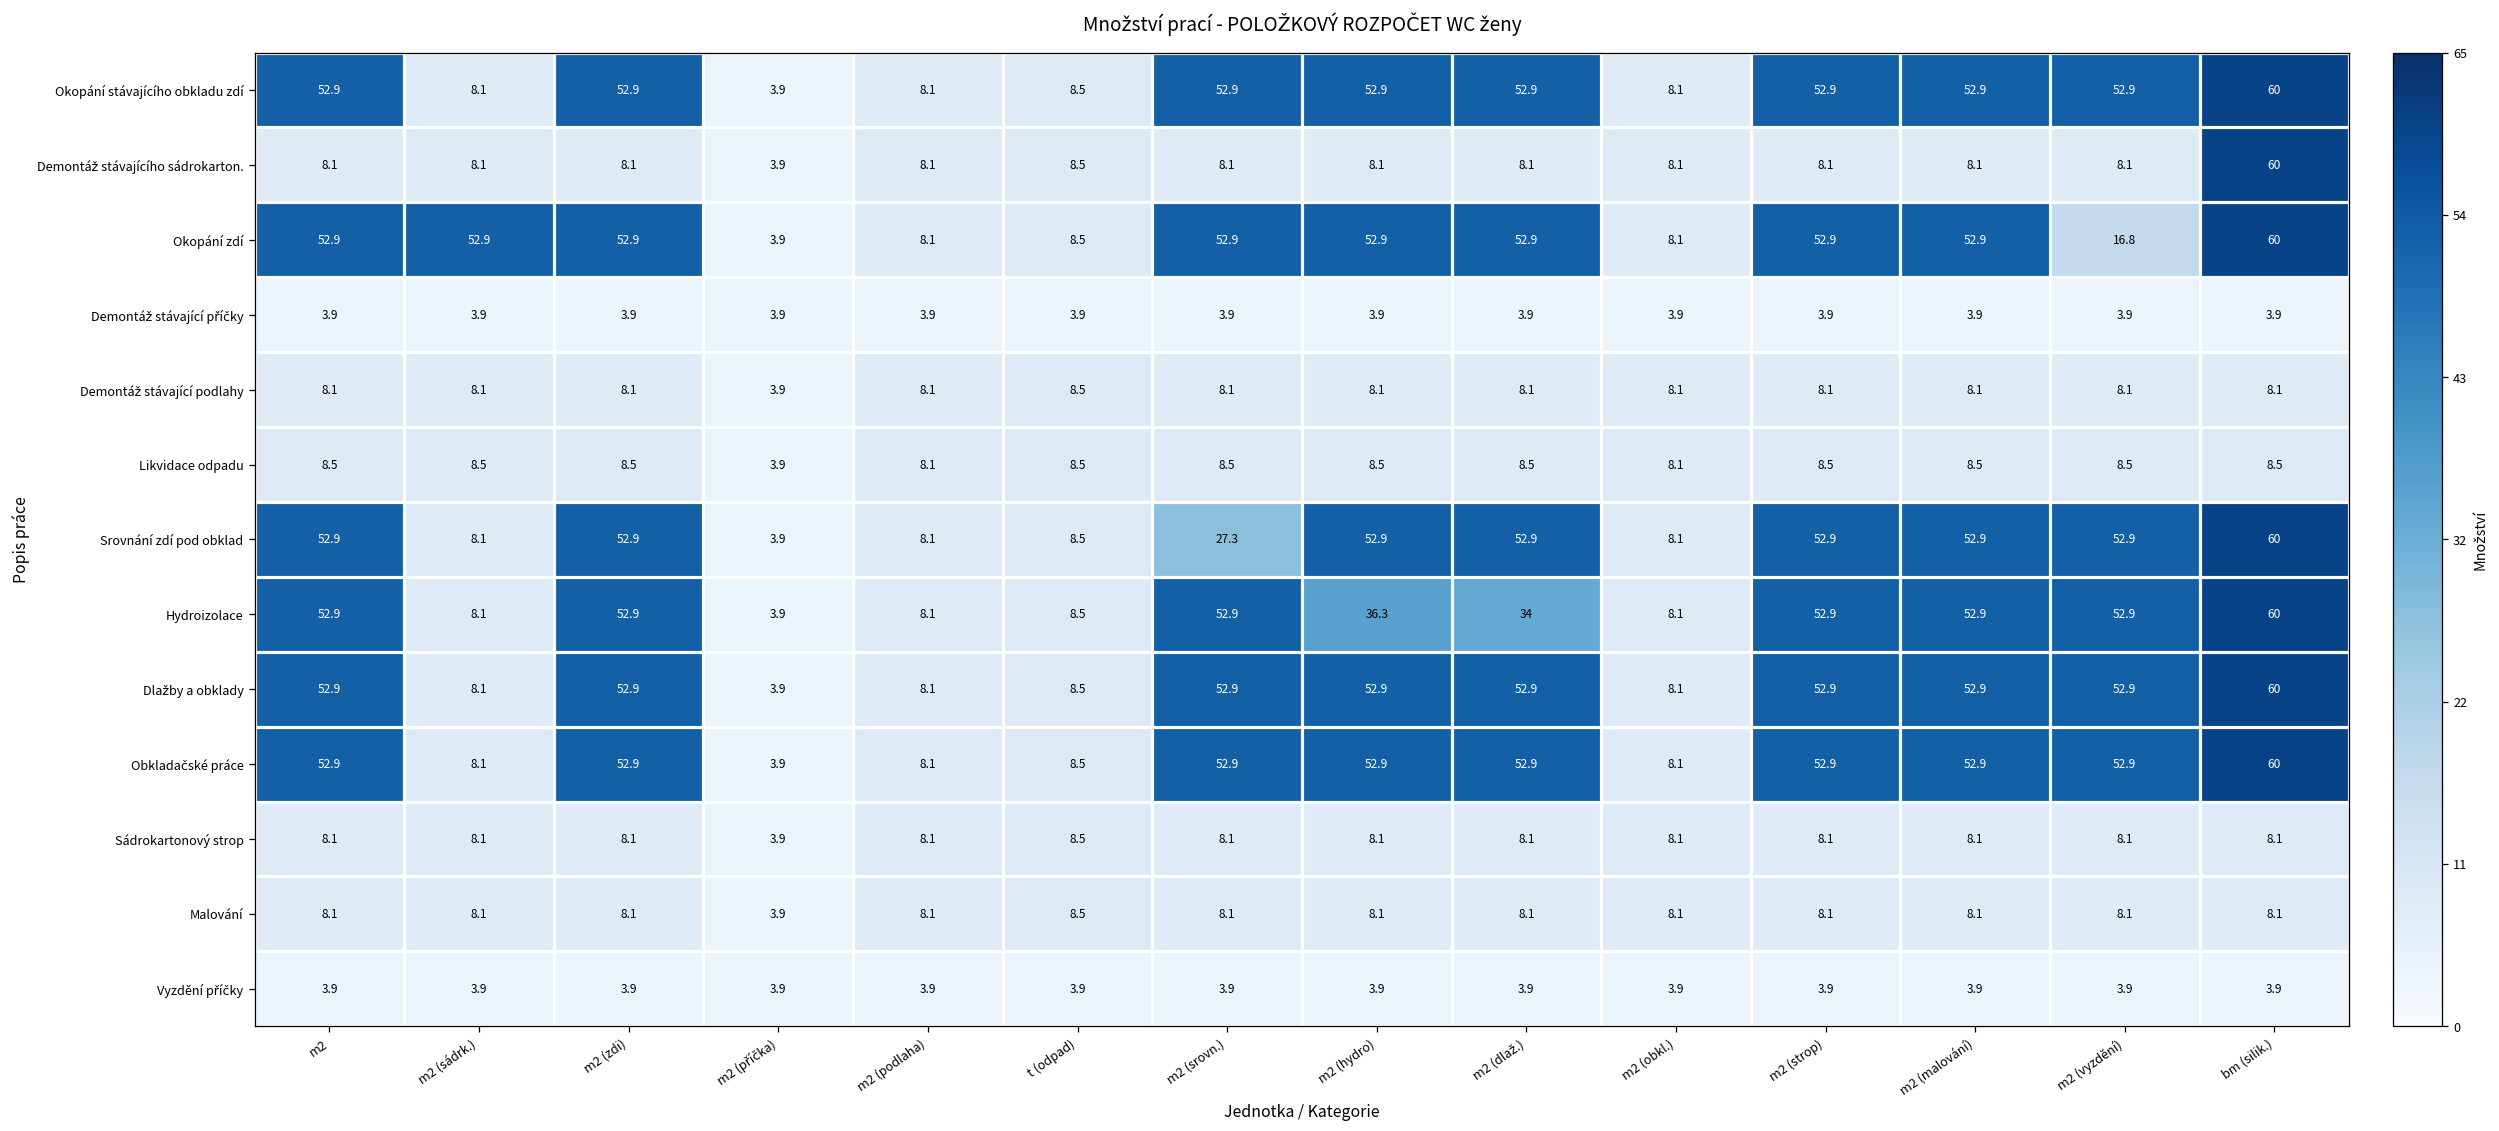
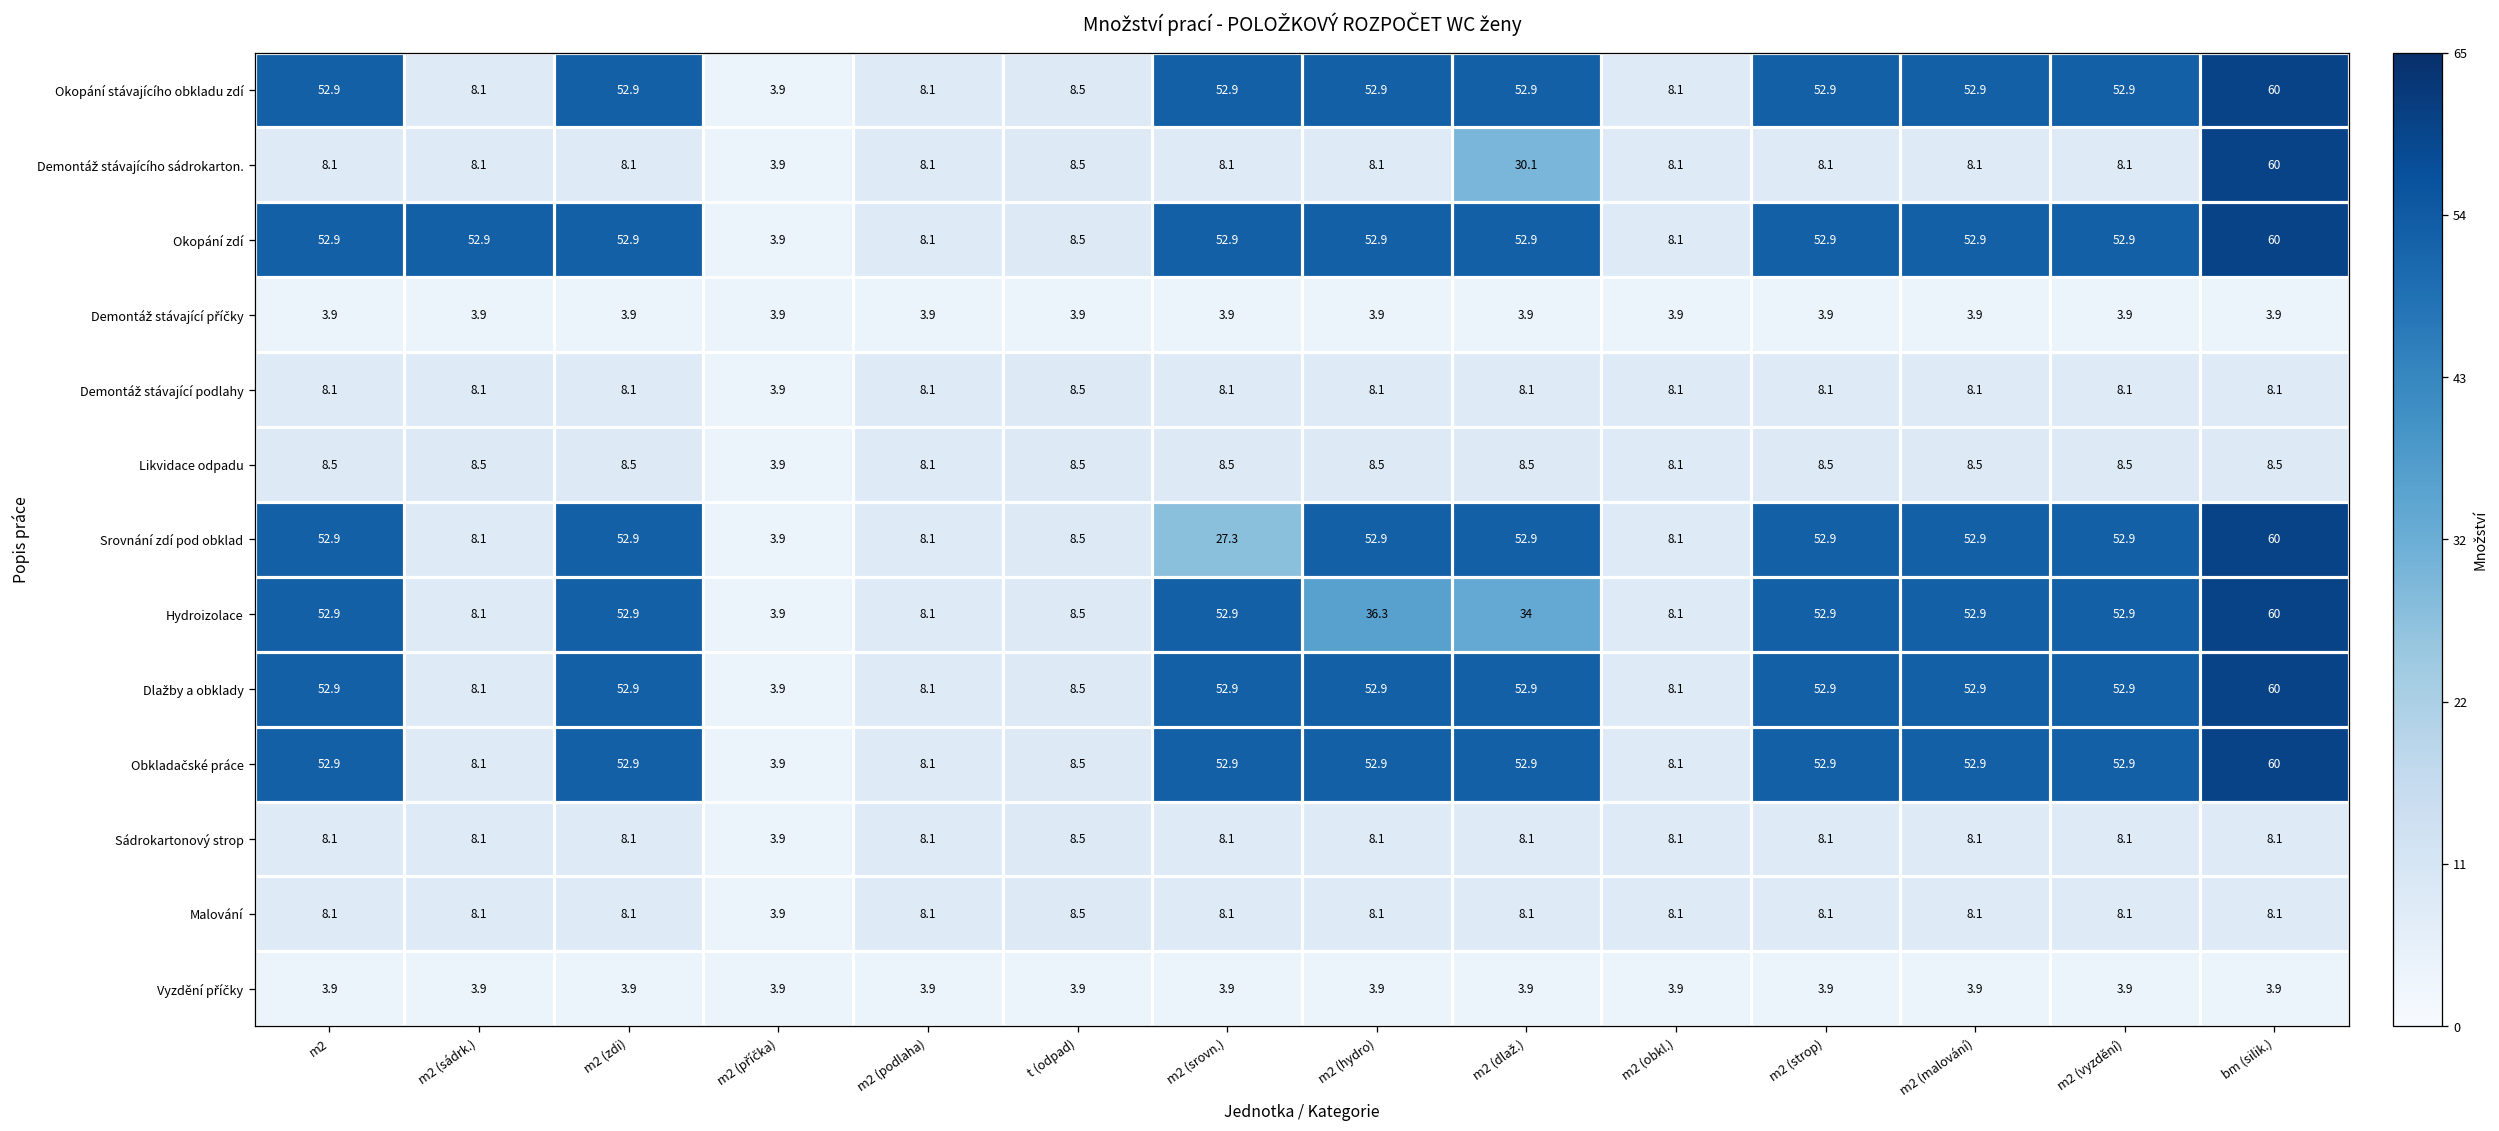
Demontáž stávajícího sádrokarton., m2 (dlaž.): 8.1 -> 30.1
Okopání zdí, m2 (vyzdění): 16.8 -> 52.9
